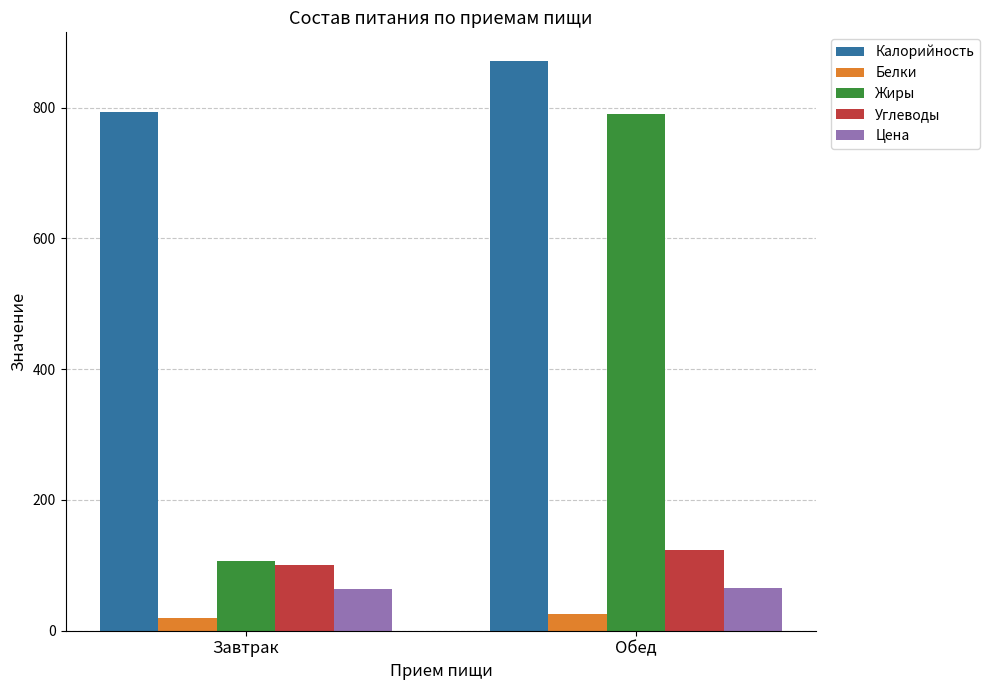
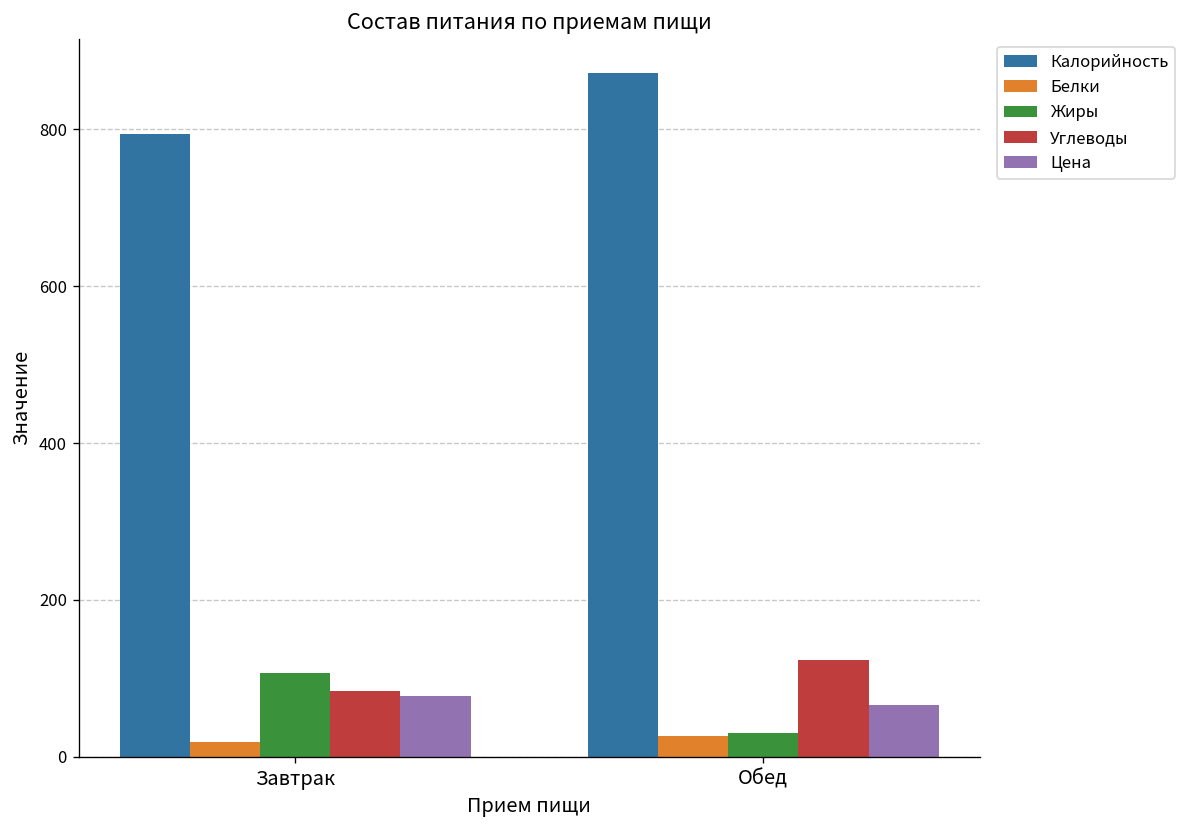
Углеводы, Завтрак: 100 -> 80
Цена, Завтрак: 60 -> 80
Жиры, Обед: 790 -> 30
